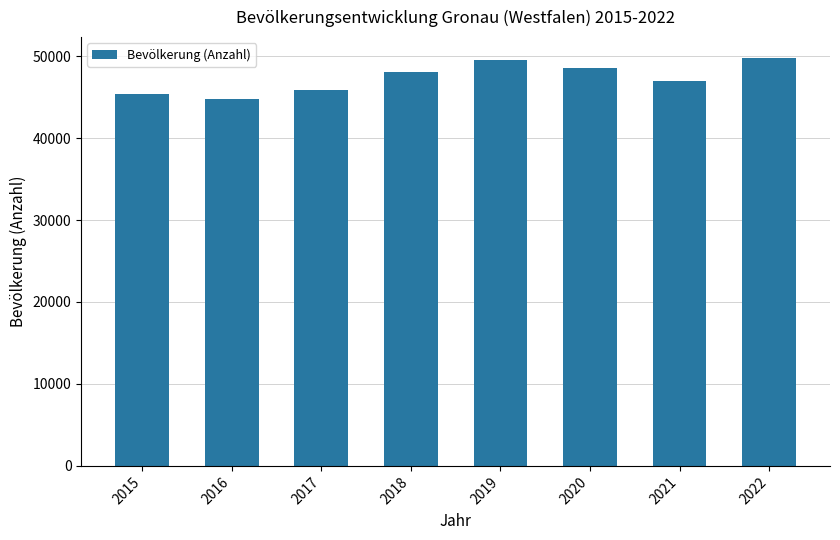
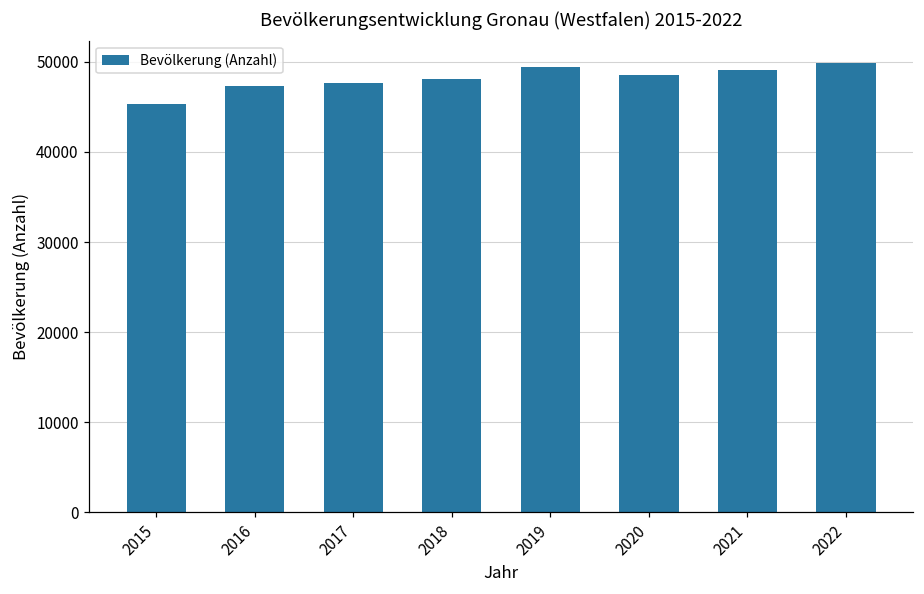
2016: 45000 -> 47000
2017: 46000 -> 48000
2021: 47000 -> 49000
